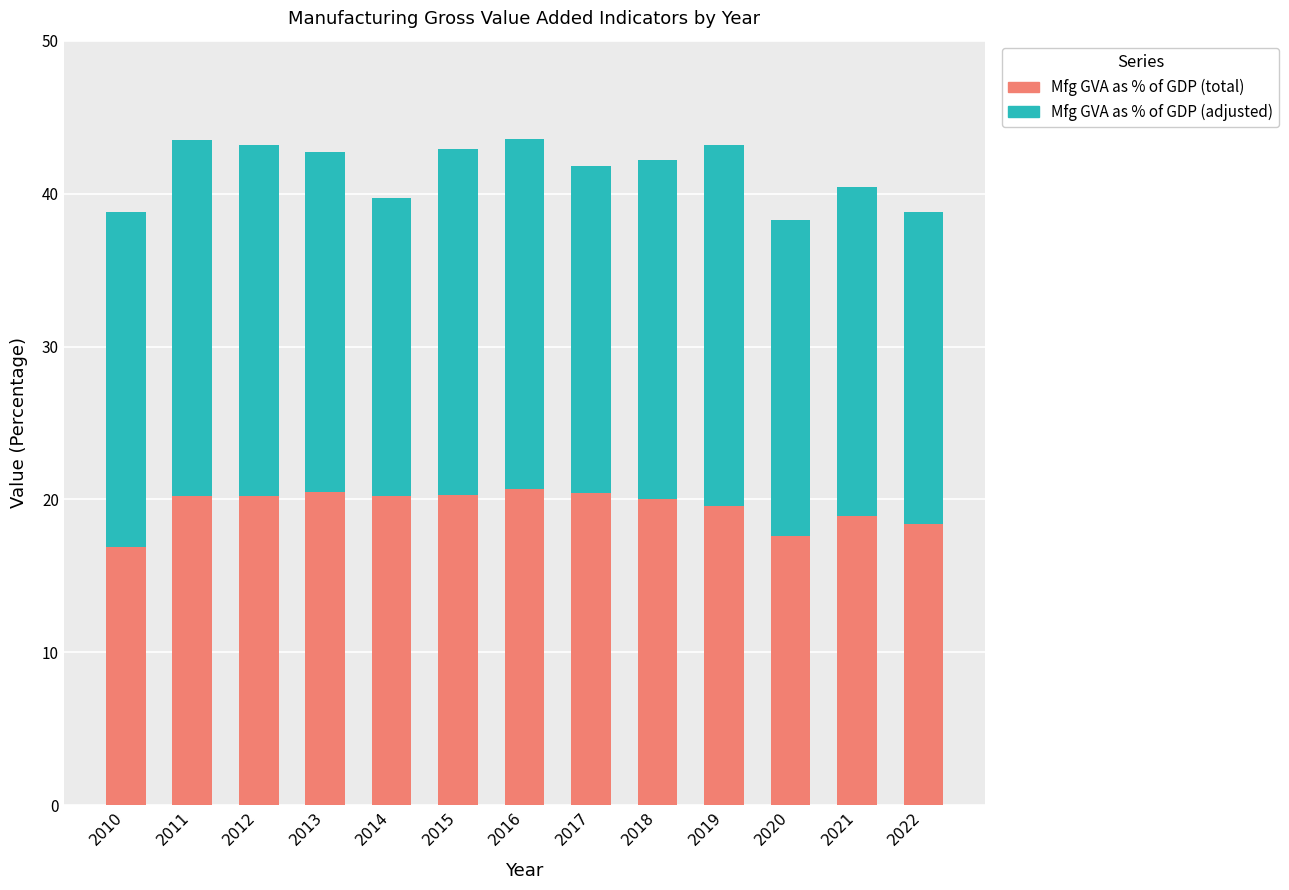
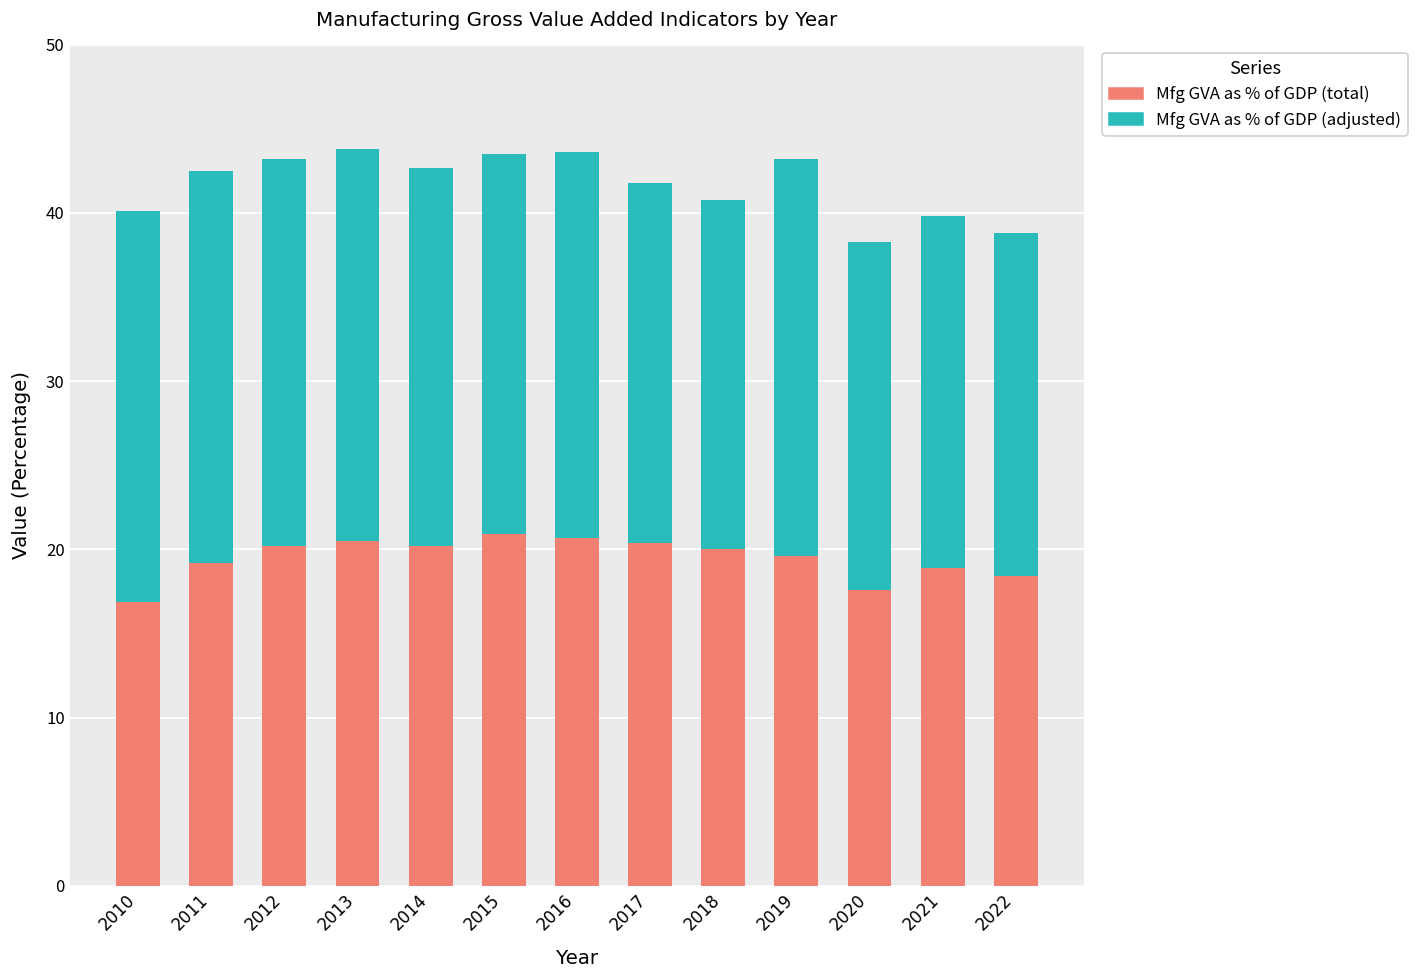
Mfg GVA as % of GDP (adjusted), 2010: 21.9 -> 23.2
Mfg GVA as % of GDP (total), 2011: 20.2 -> 19.2
Mfg GVA as % of GDP (adjusted), 2013: 22.2 -> 23.3
Mfg GVA as % of GDP (adjusted), 2014: 19.5 -> 22.5
Mfg GVA as % of GDP (total), 2015: 20.3 -> 20.9
Mfg GVA as % of GDP (adjusted), 2018: 22.2 -> 20.8
Mfg GVA as % of GDP (adjusted), 2021: 21.5 -> 20.9
